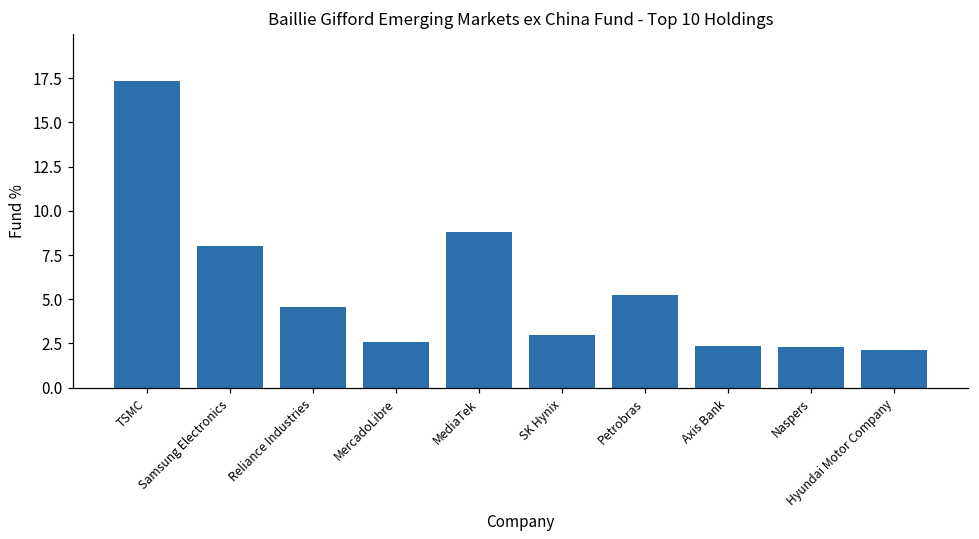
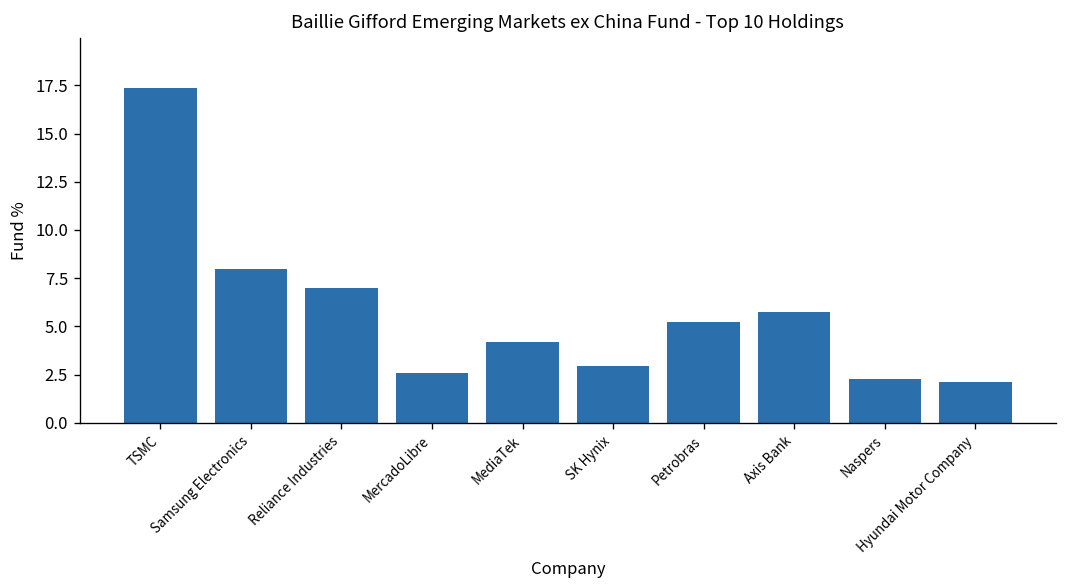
Reliance Industries: 4.5 -> 7.0
MediaTek: 8.8 -> 4.2
Axis Bank: 2.3 -> 5.8
